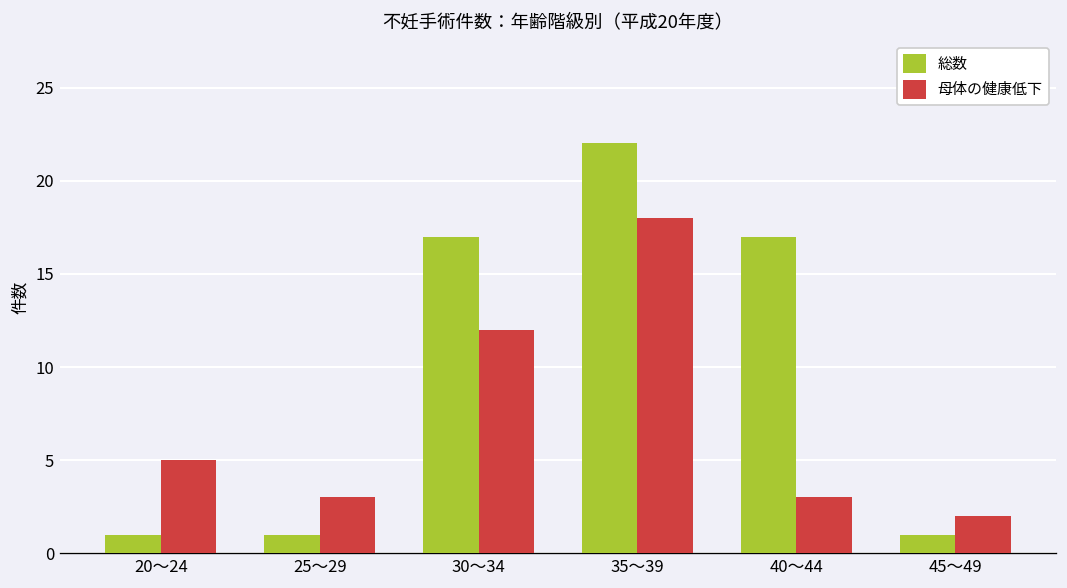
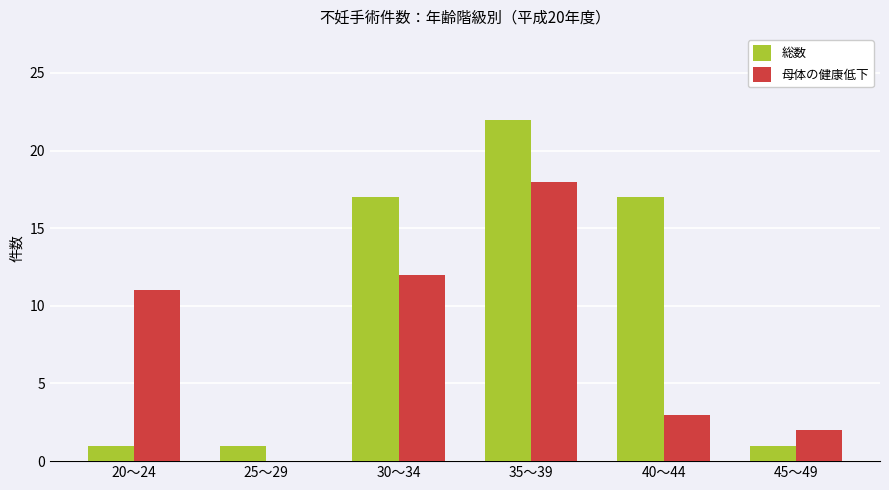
母体の健康低下, 20～24: 5 -> 11
母体の健康低下, 25～29: 3 -> 0
